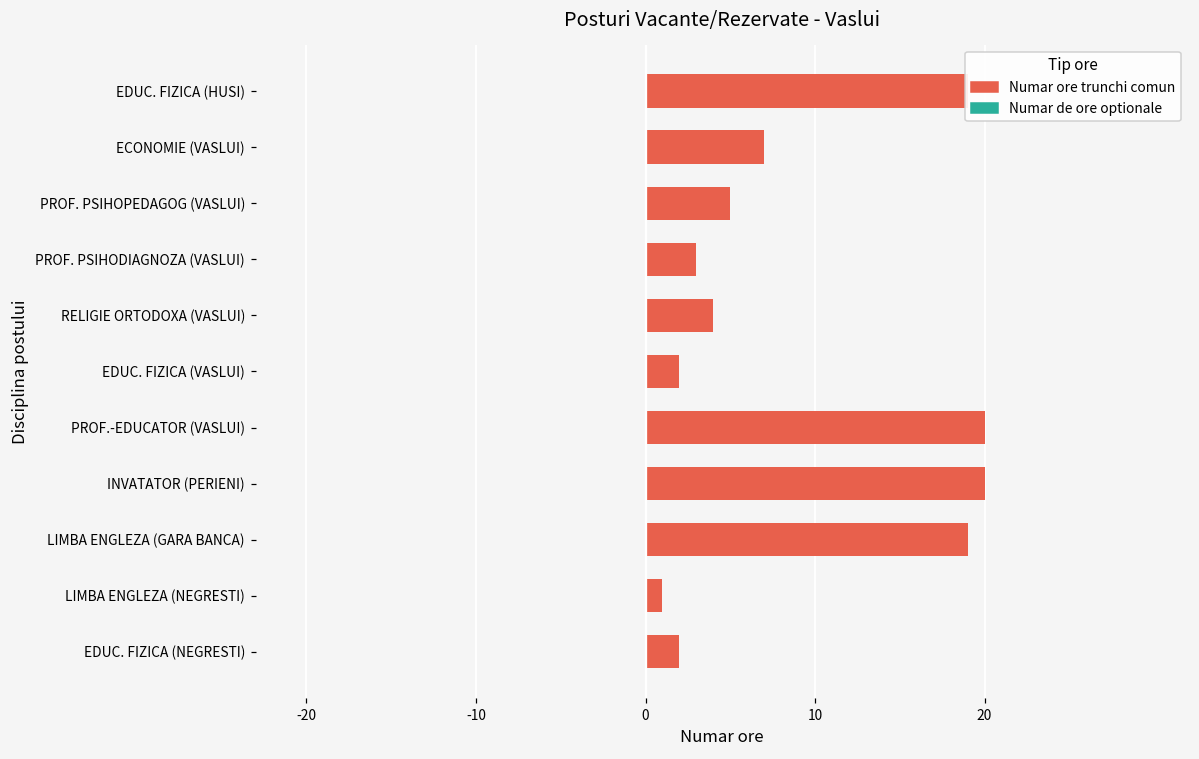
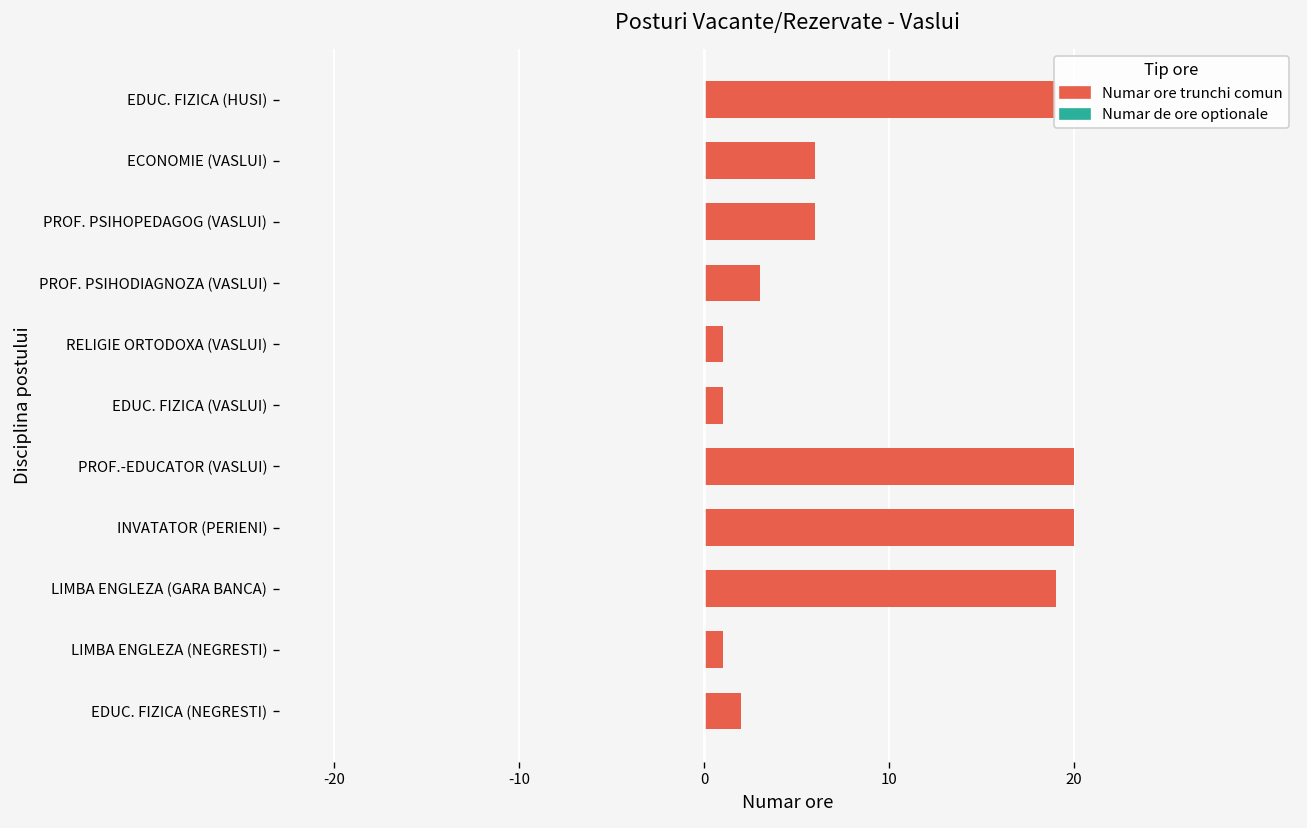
Numar ore trunchi comun, ECONOMIE (VASLUI): 7 -> 6
Numar ore trunchi comun, PROF. PSIHOPEDAGOG (VASLUI): 5 -> 6
Numar ore trunchi comun, RELIGIE ORTODOXA (VASLUI): 4 -> 1
Numar ore trunchi comun, EDUC. FIZICA (VASLUI): 2 -> 1
